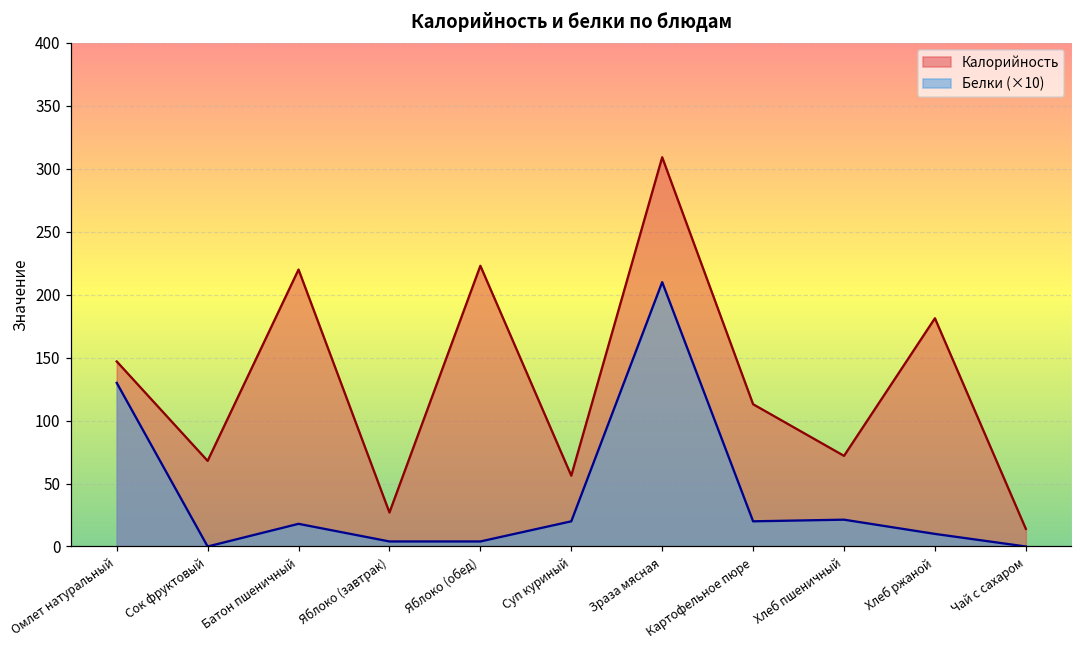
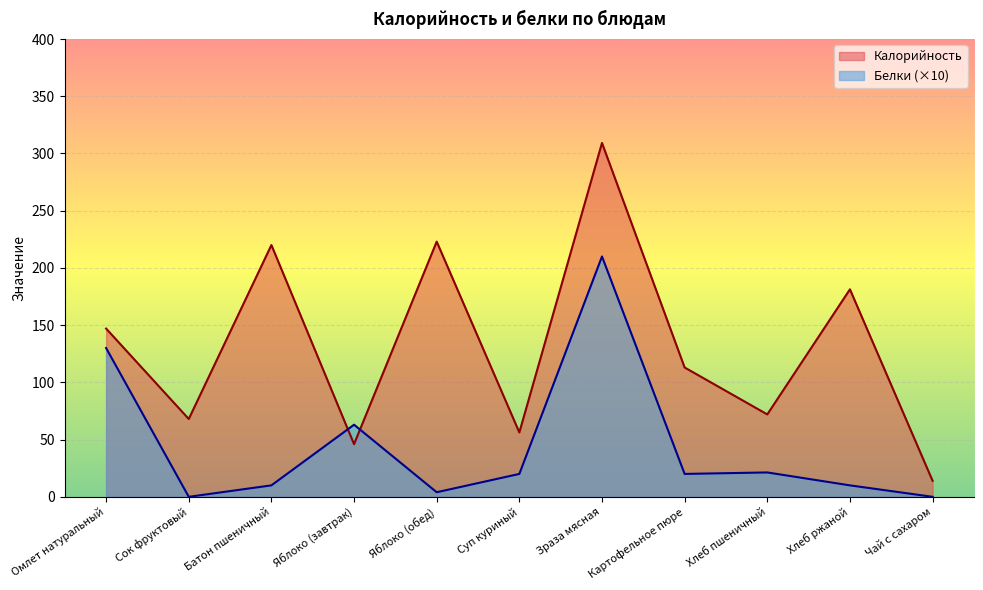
Белки (×10), Батон пшеничный: 18 -> 10
Калорийность, Яблоко (завтрак): 27 -> 46
Белки (×10), Яблоко (завтрак): 4 -> 63
